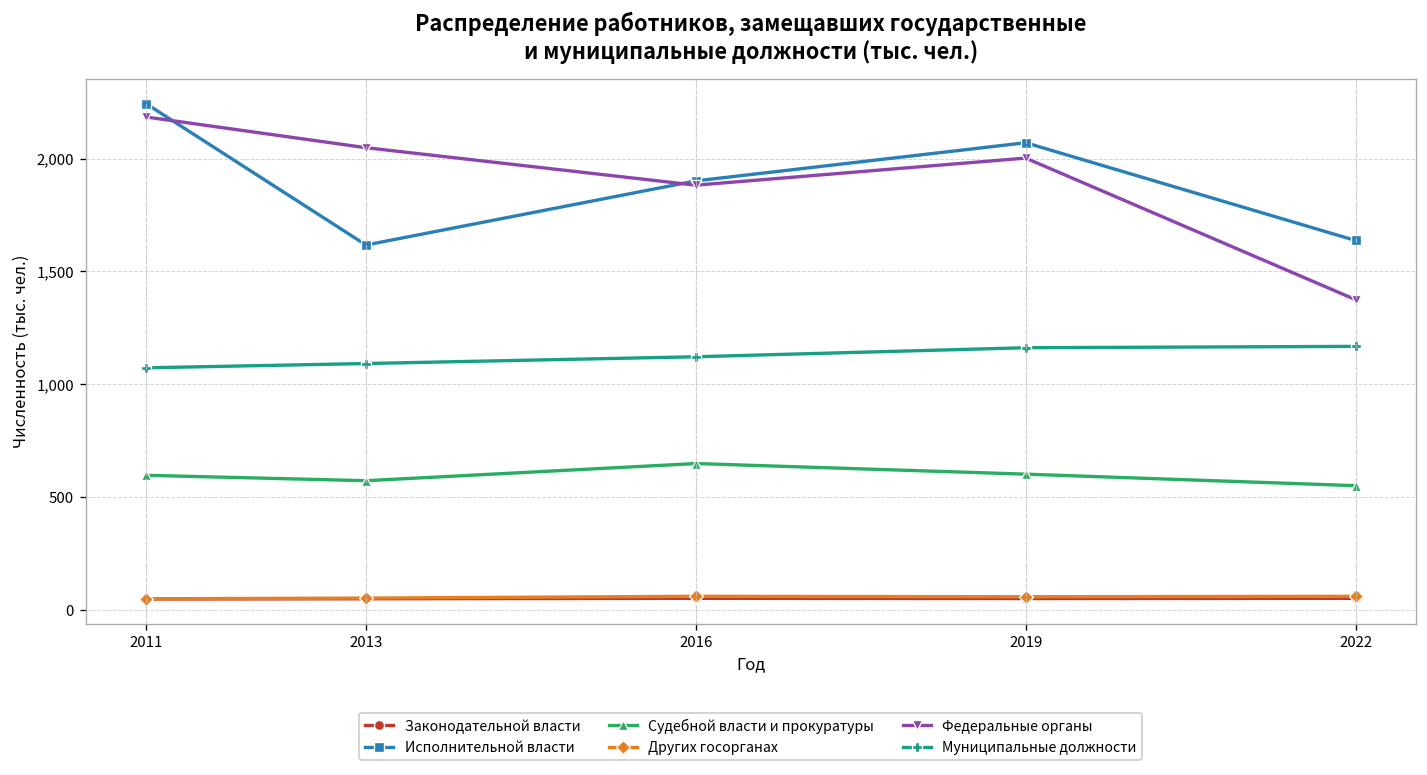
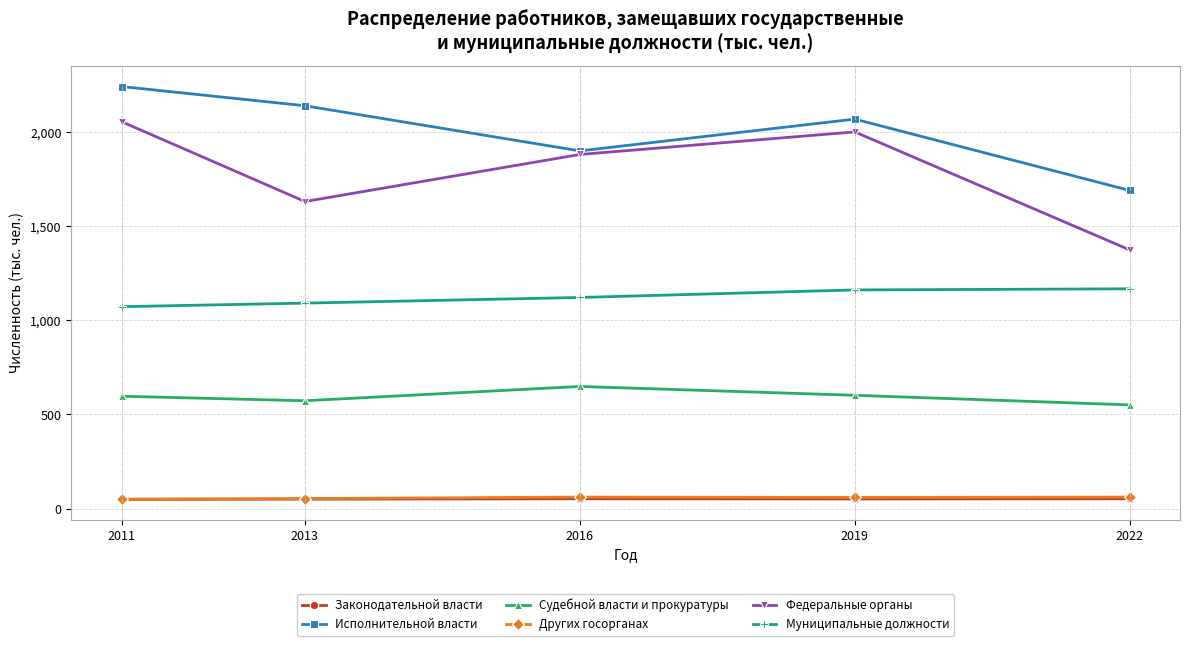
Федеральные органы, 2011: 2,180 -> 2,060
Исполнительной власти, 2013: 1,620 -> 2,140
Федеральные органы, 2013: 2,050 -> 1,630
Исполнительной власти, 2022: 1,640 -> 1,690
